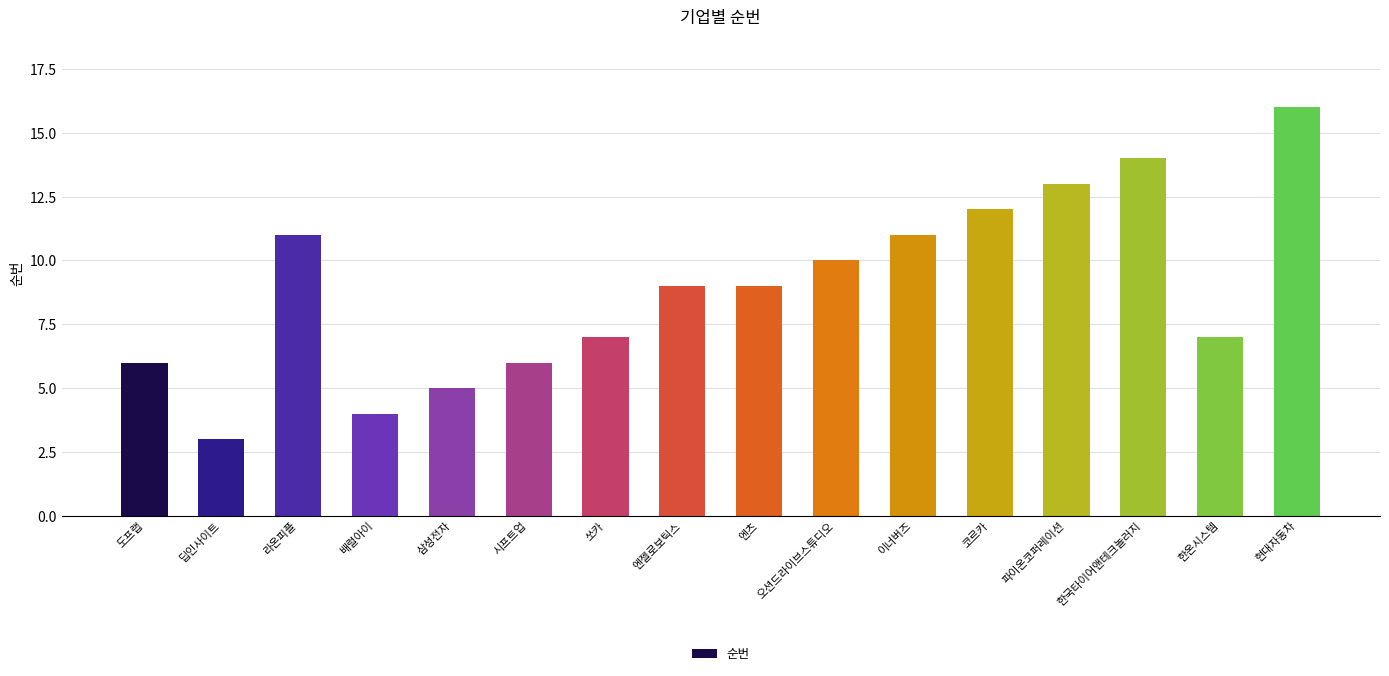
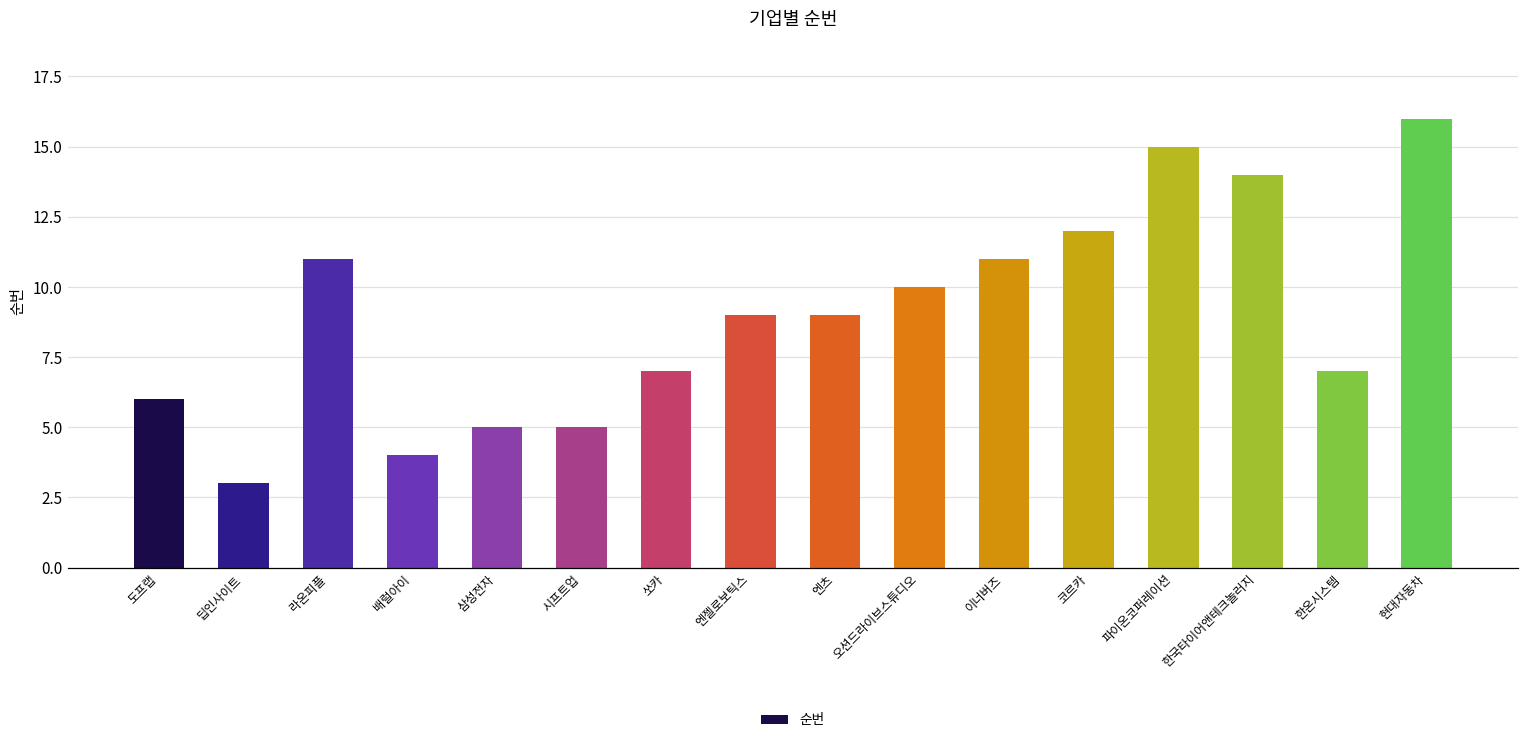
시프트업: 6 -> 5
파이온코퍼레이션: 13 -> 15
